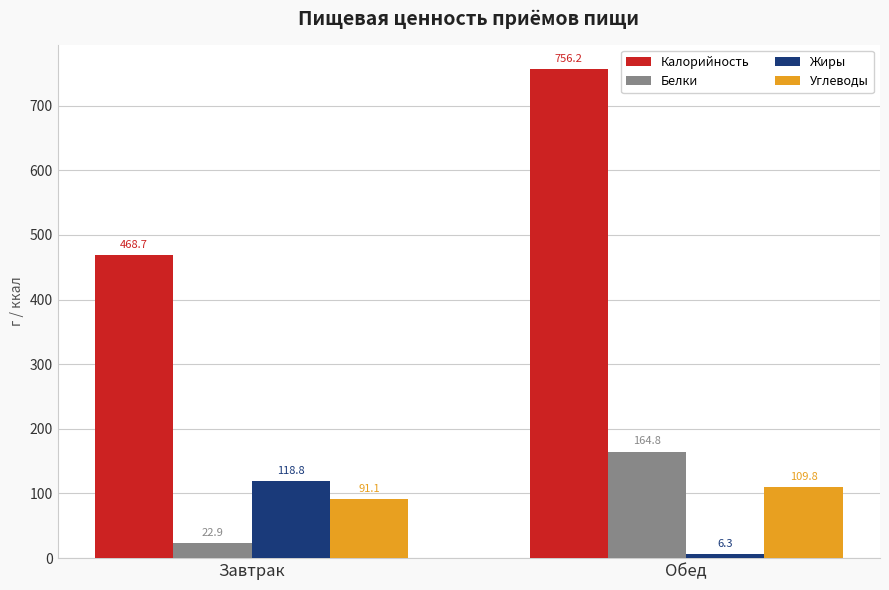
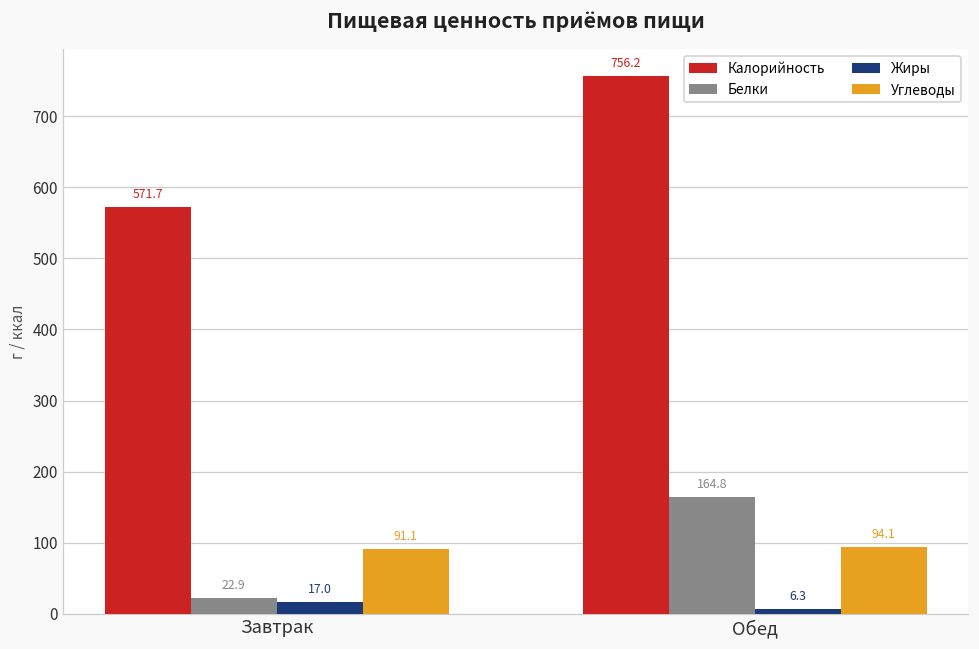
Калорийность, Завтрак: 468.7 -> 571.7
Жиры, Завтрак: 118.8 -> 17.0
Углеводы, Обед: 109.8 -> 94.1
